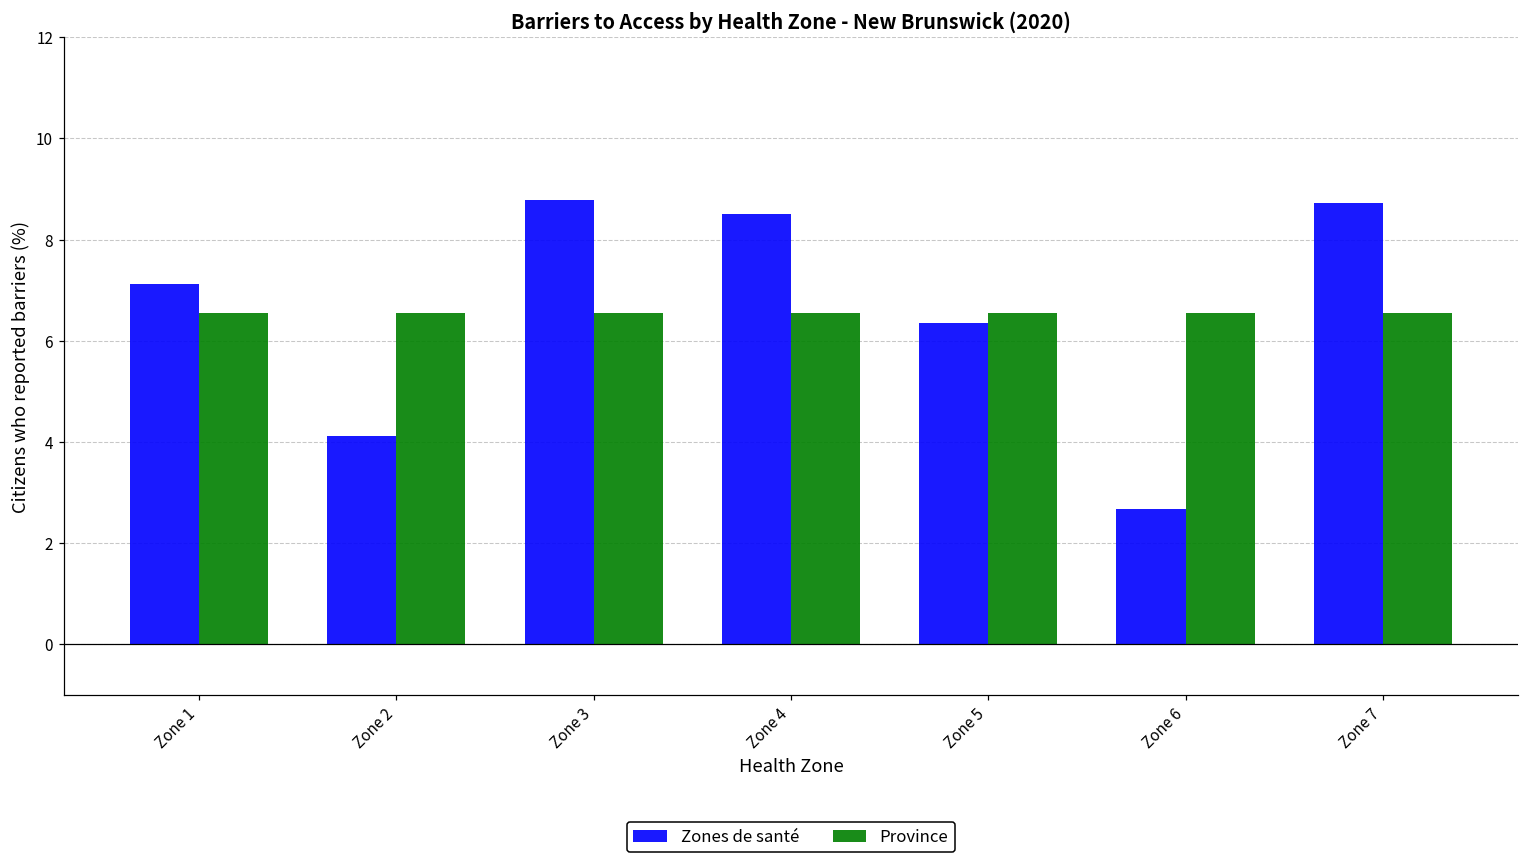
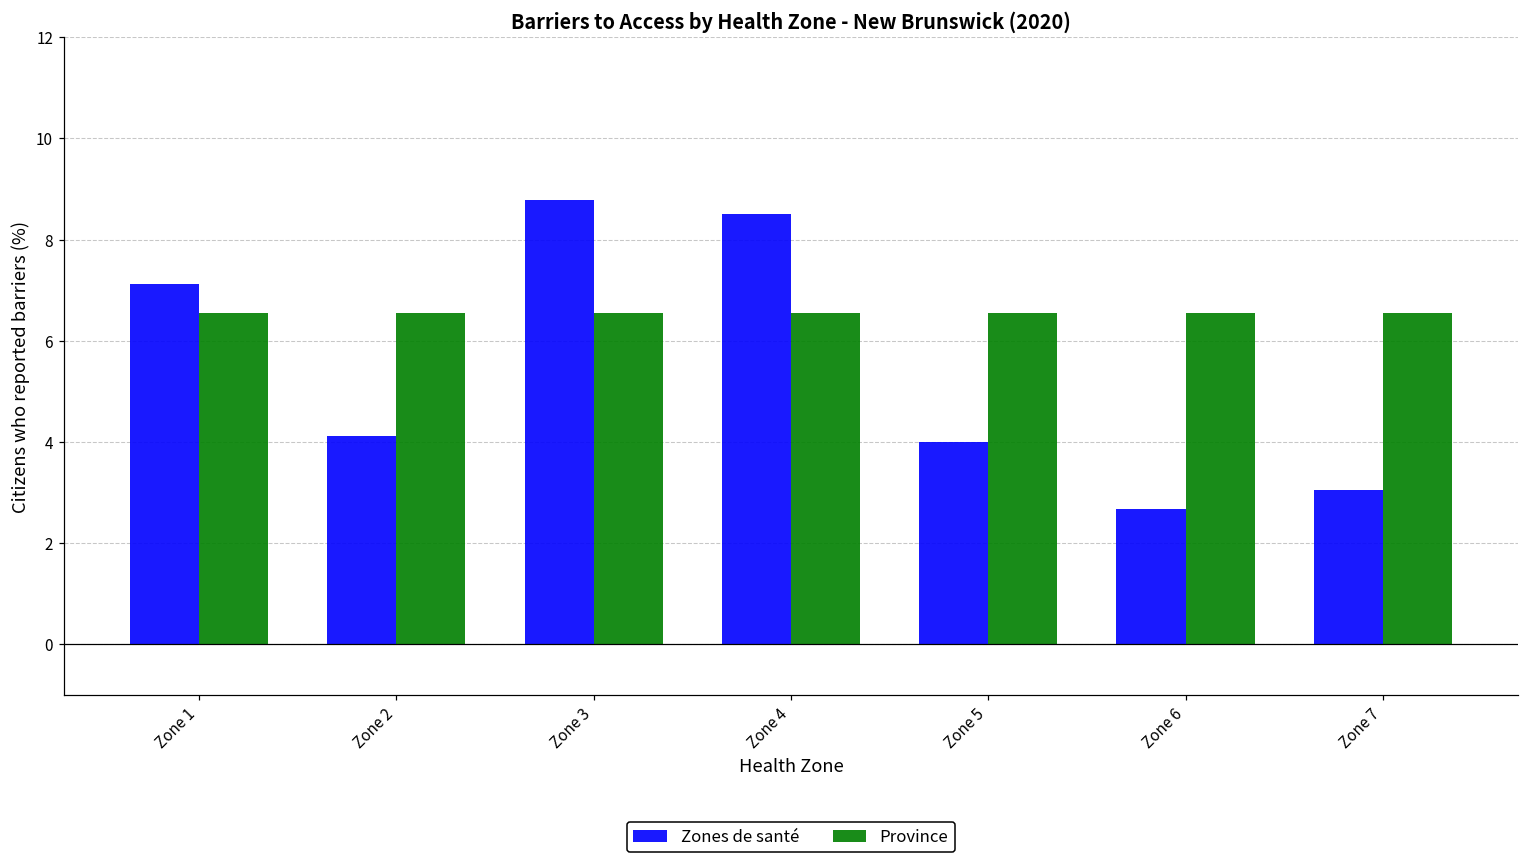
Zones de santé, Zone 5: 6.4 -> 4.0
Zones de santé, Zone 7: 8.7 -> 3.1
